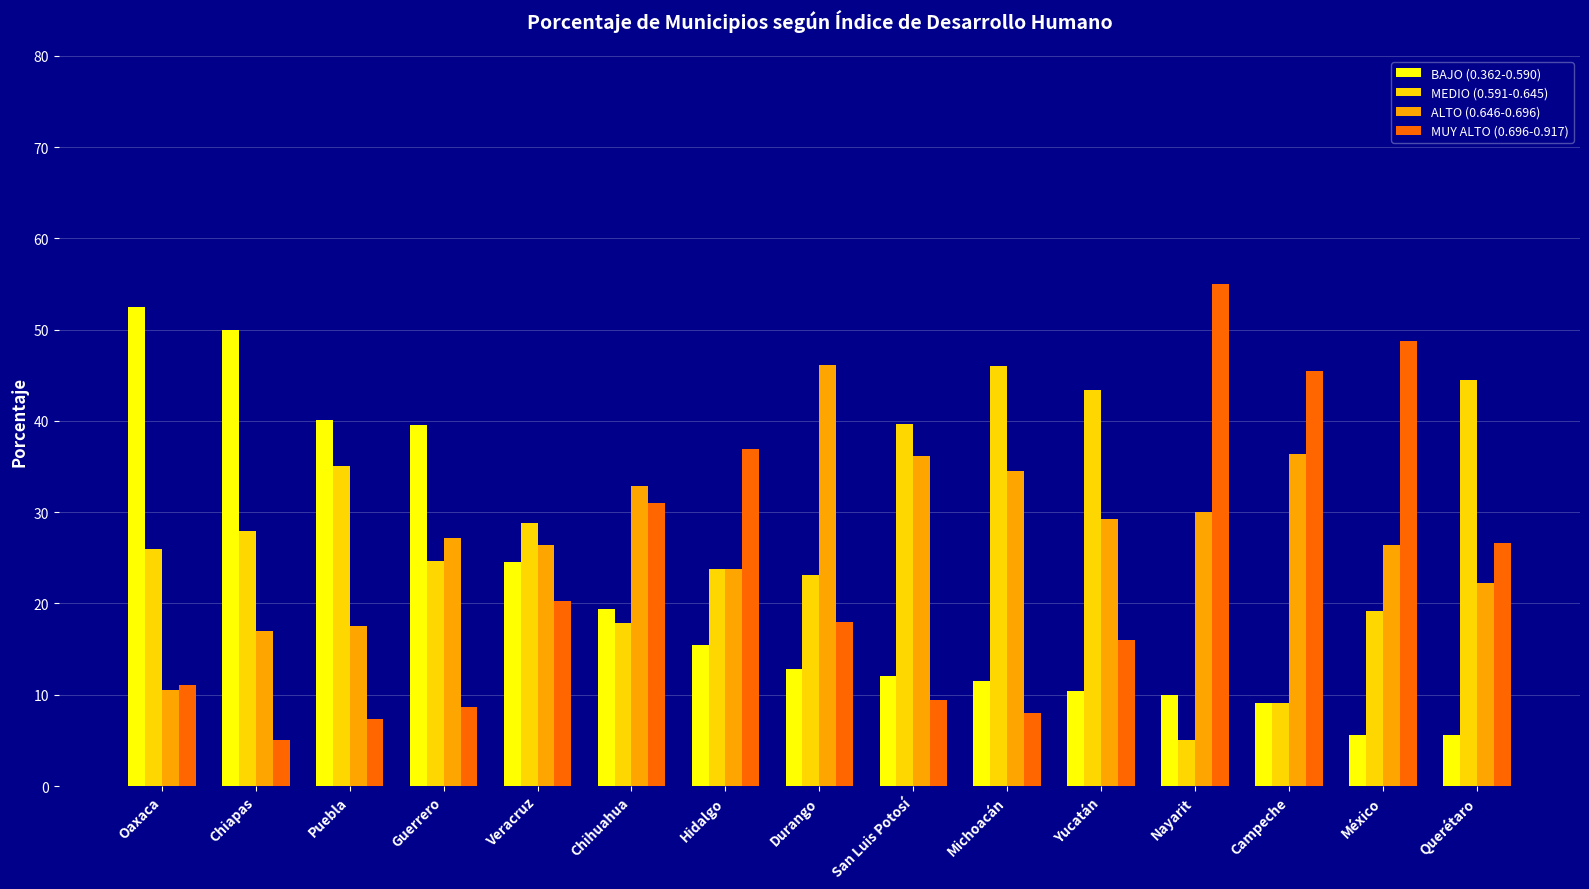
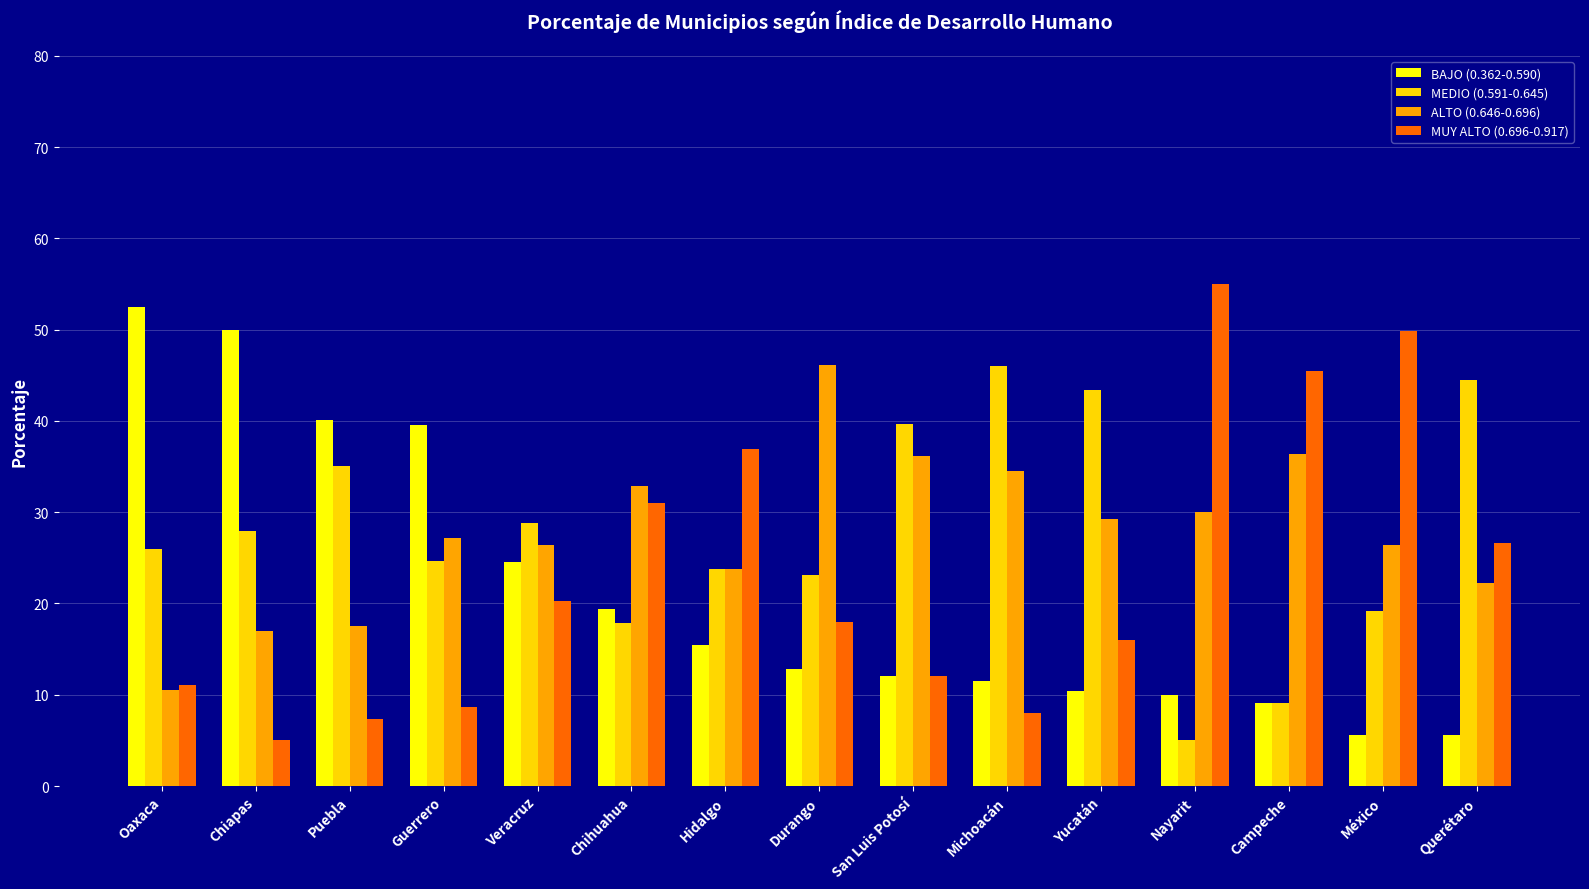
MUY ALTO (0.696-0.917), San Luis Potosí: 9 -> 12
MUY ALTO (0.696-0.917), México: 49 -> 50
